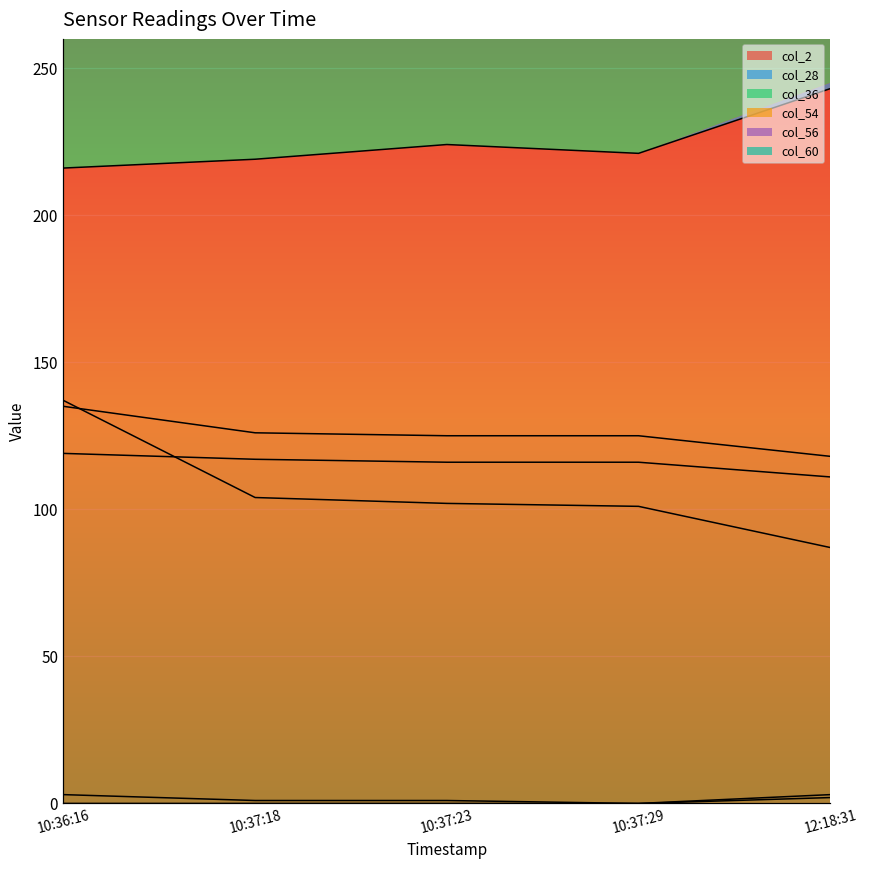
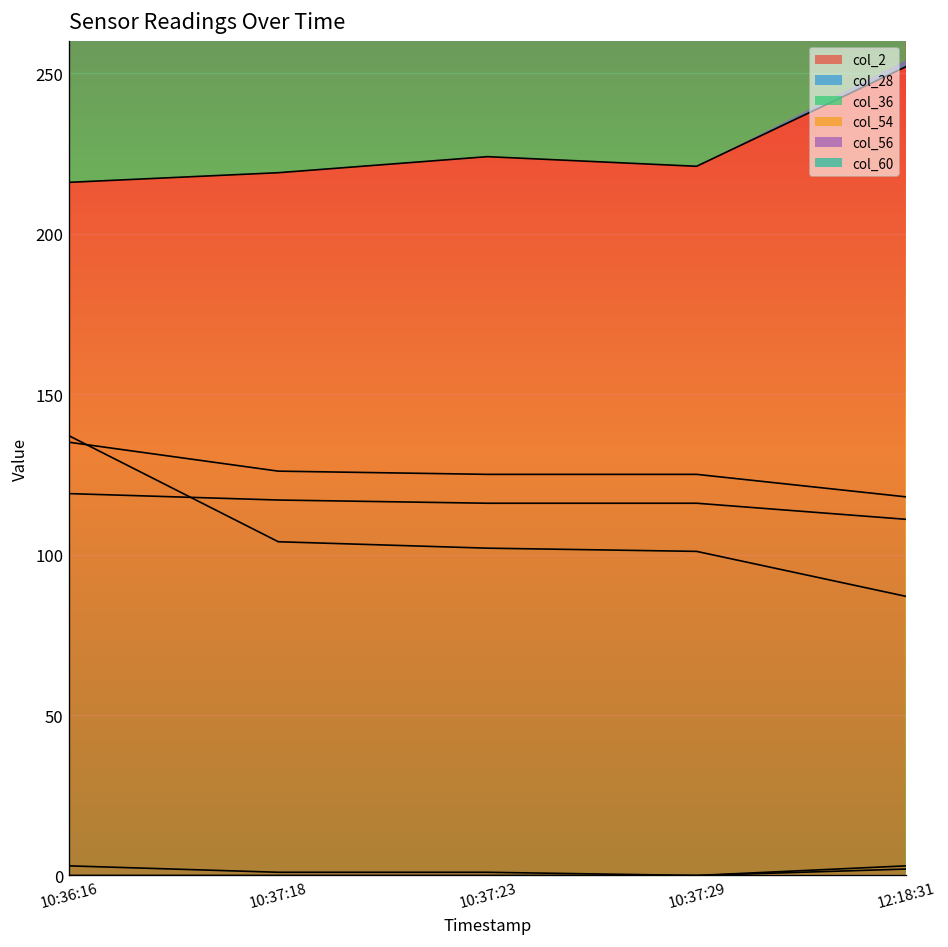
col_2, 12:18:31: 243 -> 252
